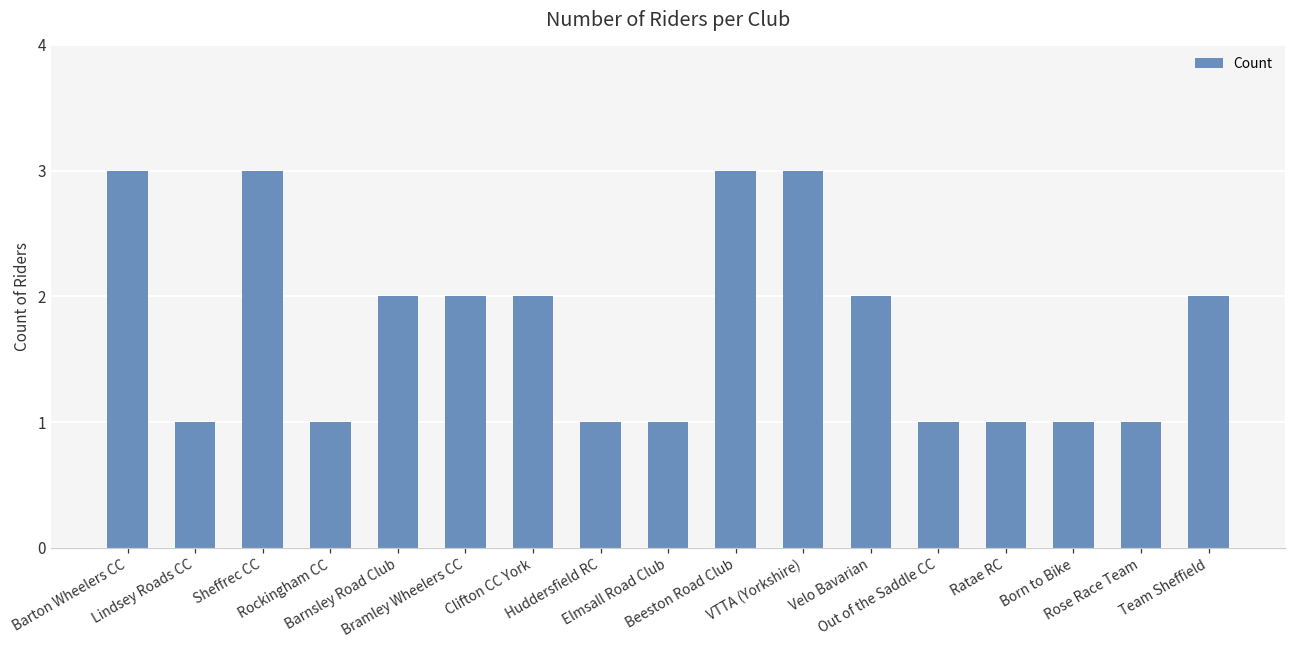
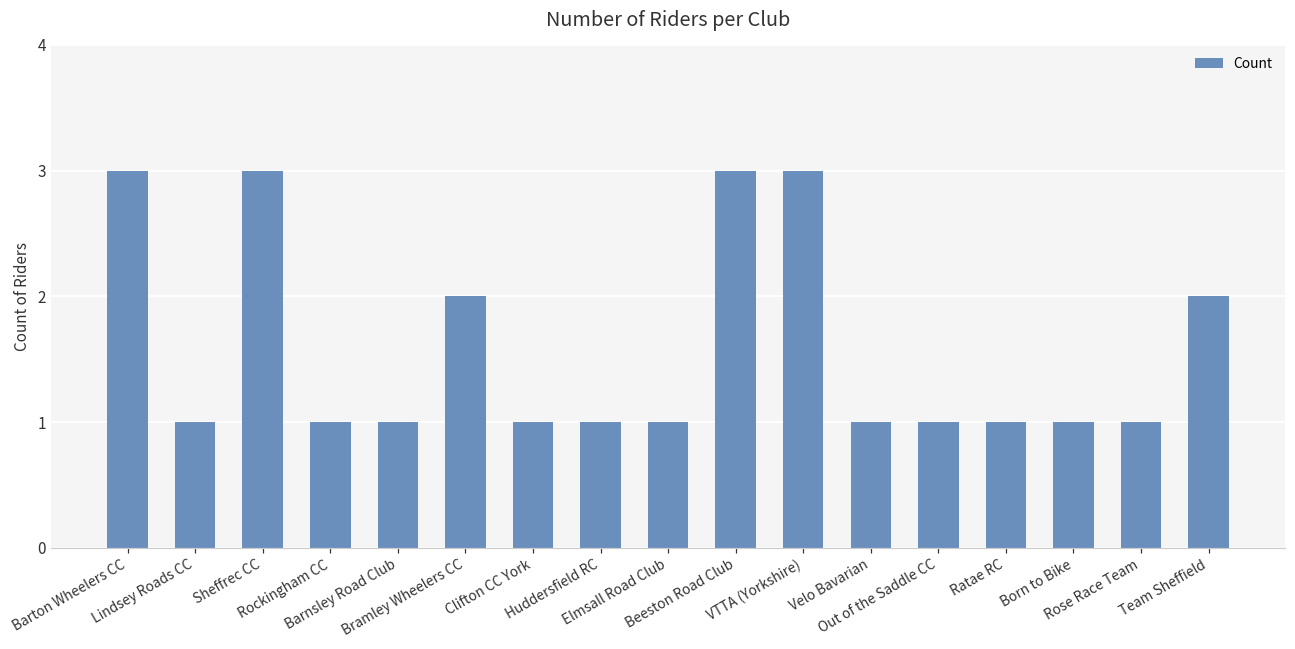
Barnsley Road Club: 2 -> 1
Clifton CC York: 2 -> 1
Velo Bavarian: 2 -> 1
